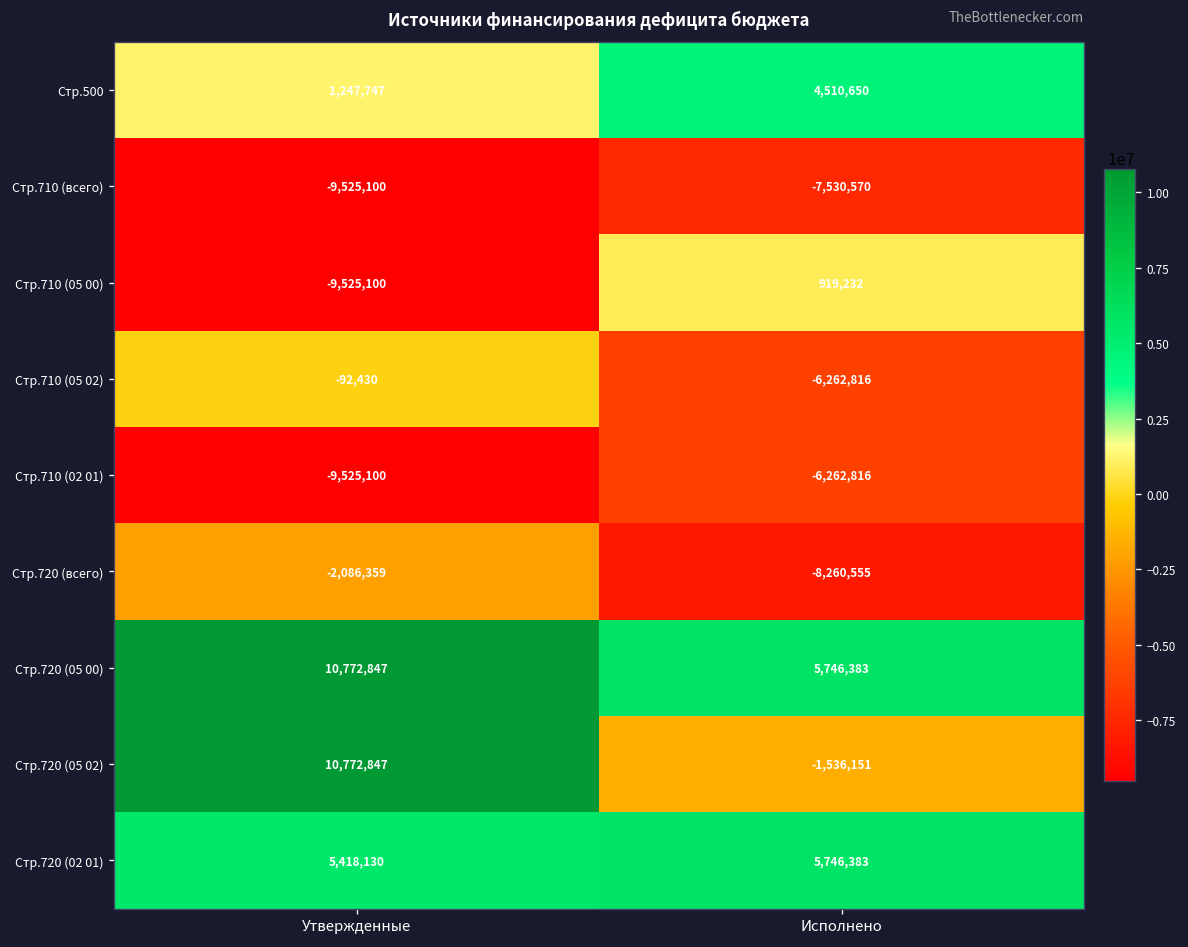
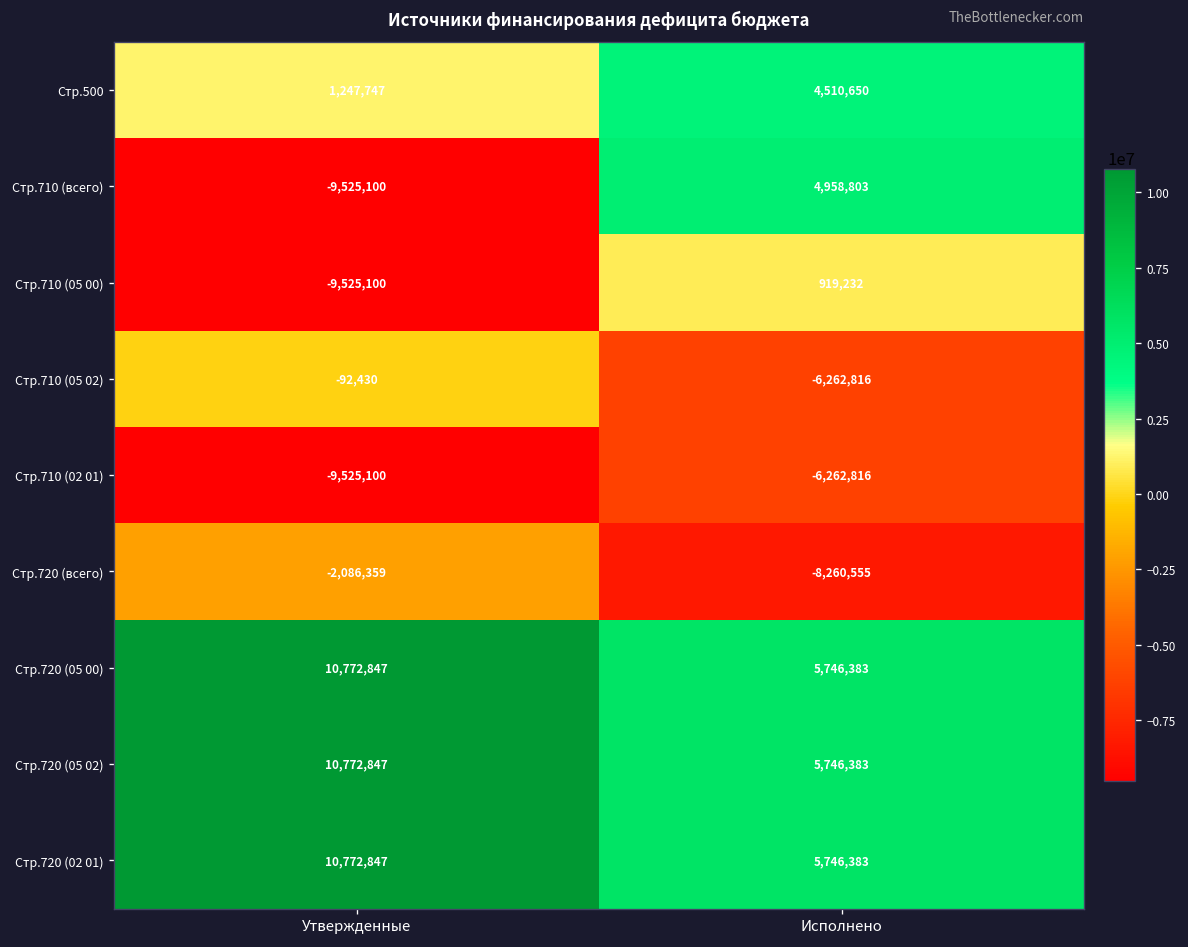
Стр.710 (всего), Исполнено: -7,530,570 -> 4,958,803
Стр.720 (05 02), Исполнено: -1,536,151 -> 5,746,383
Стр.720 (02 01), Утвержденные: 5,418,130 -> 10,772,847
